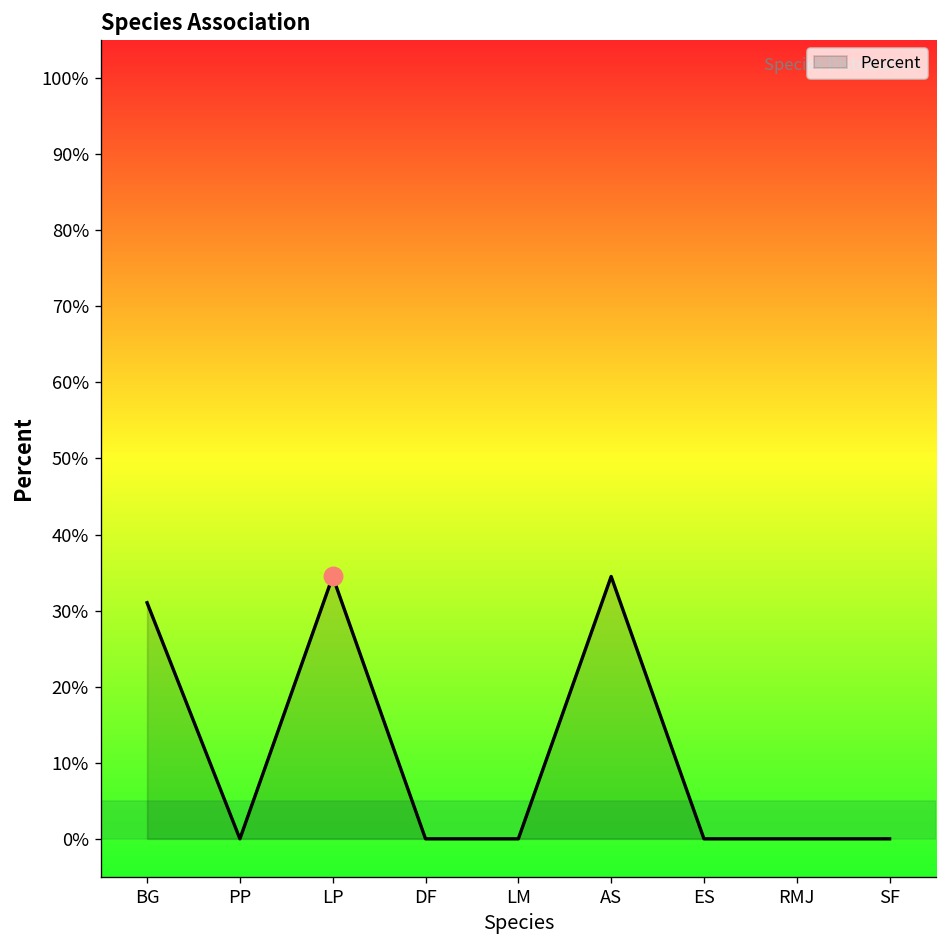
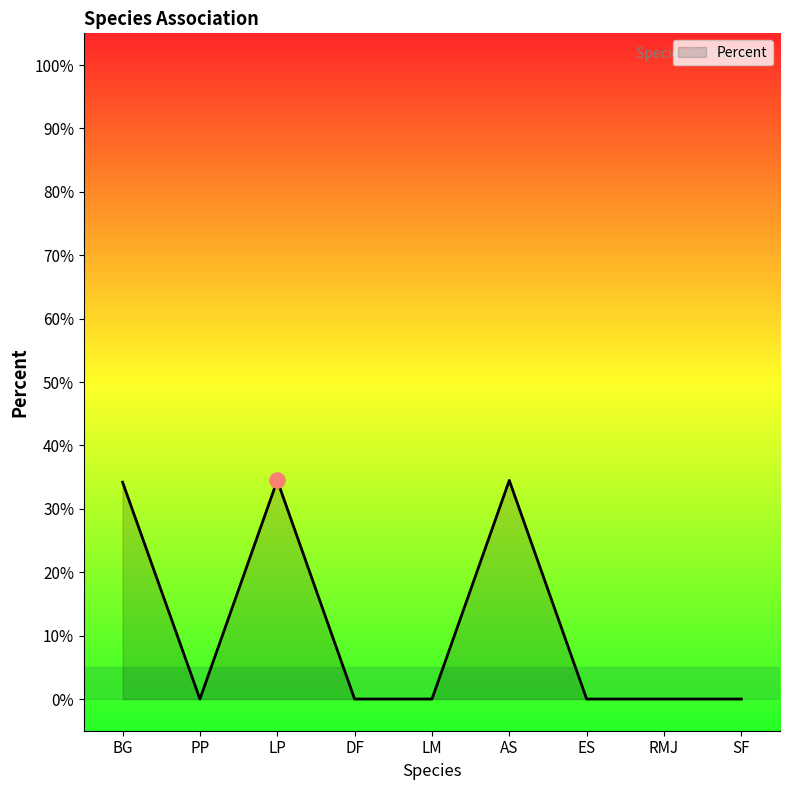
Percent, BG: 31% -> 34%
